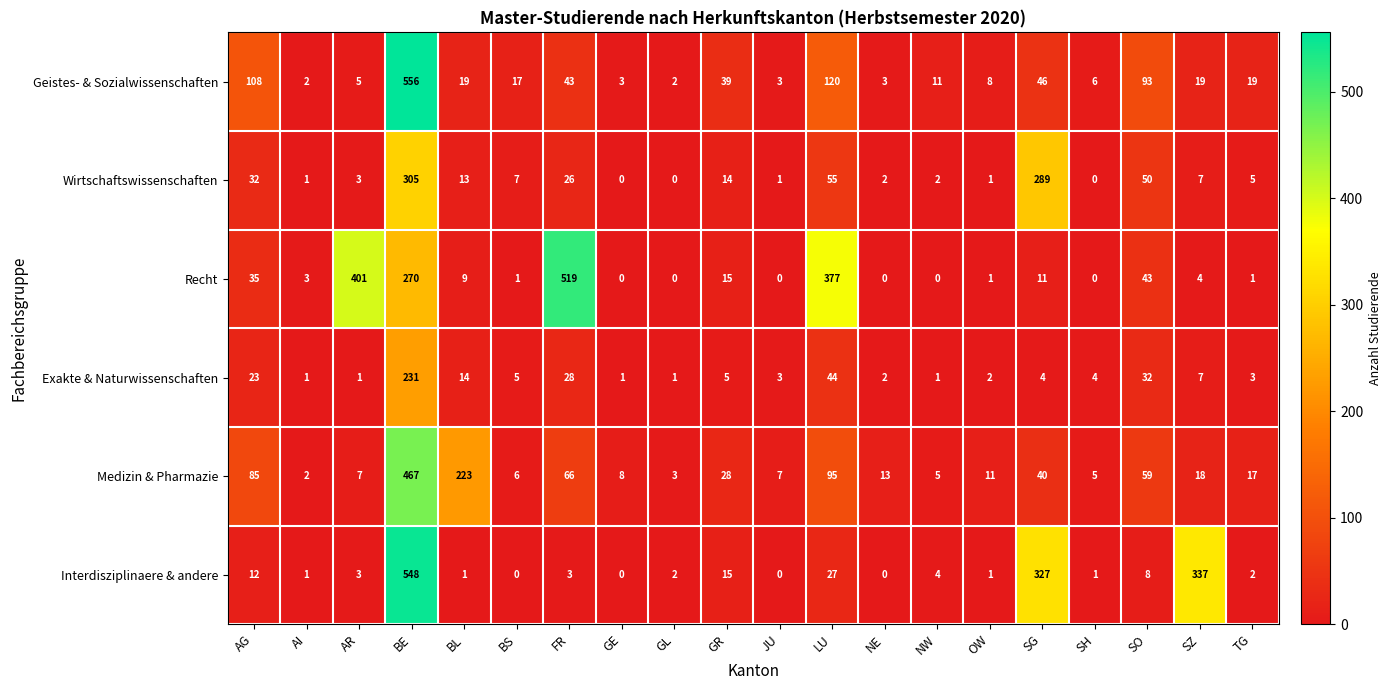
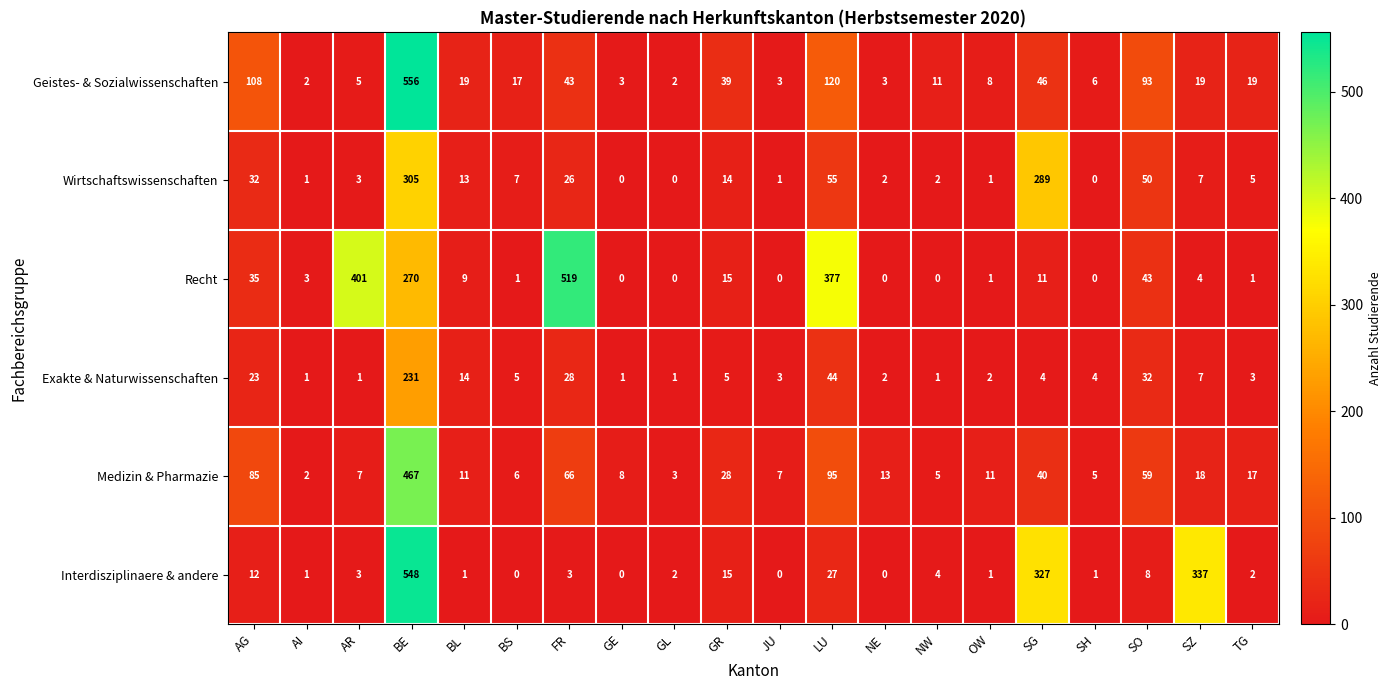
Medizin & Pharmazie, BL: 223 -> 11
